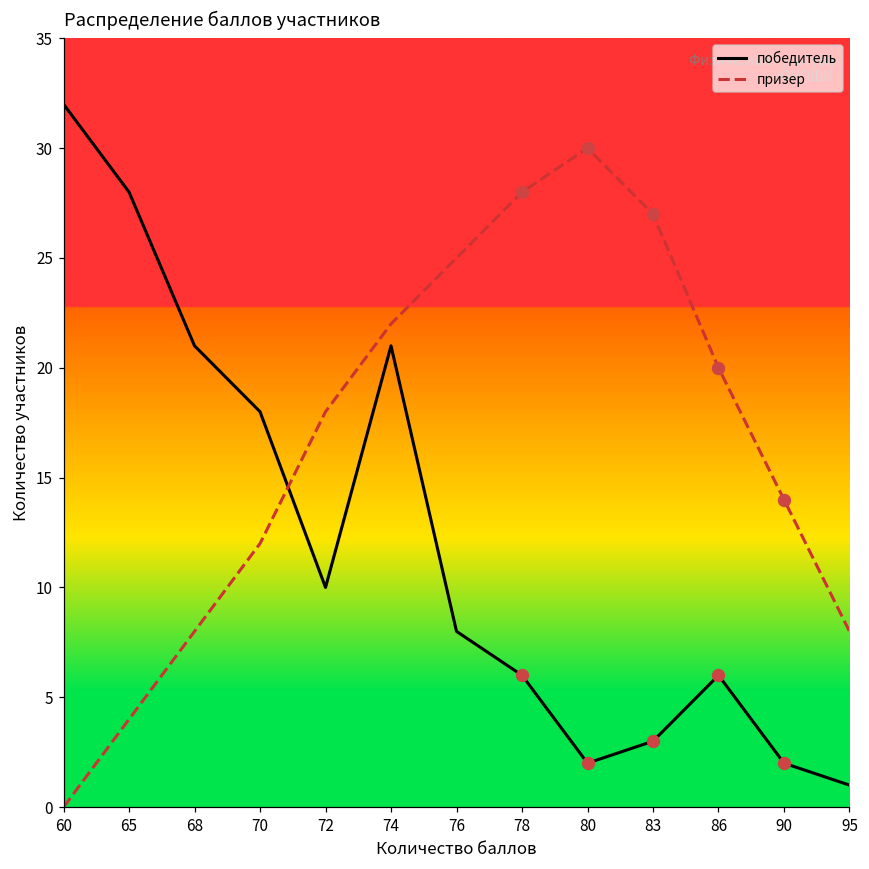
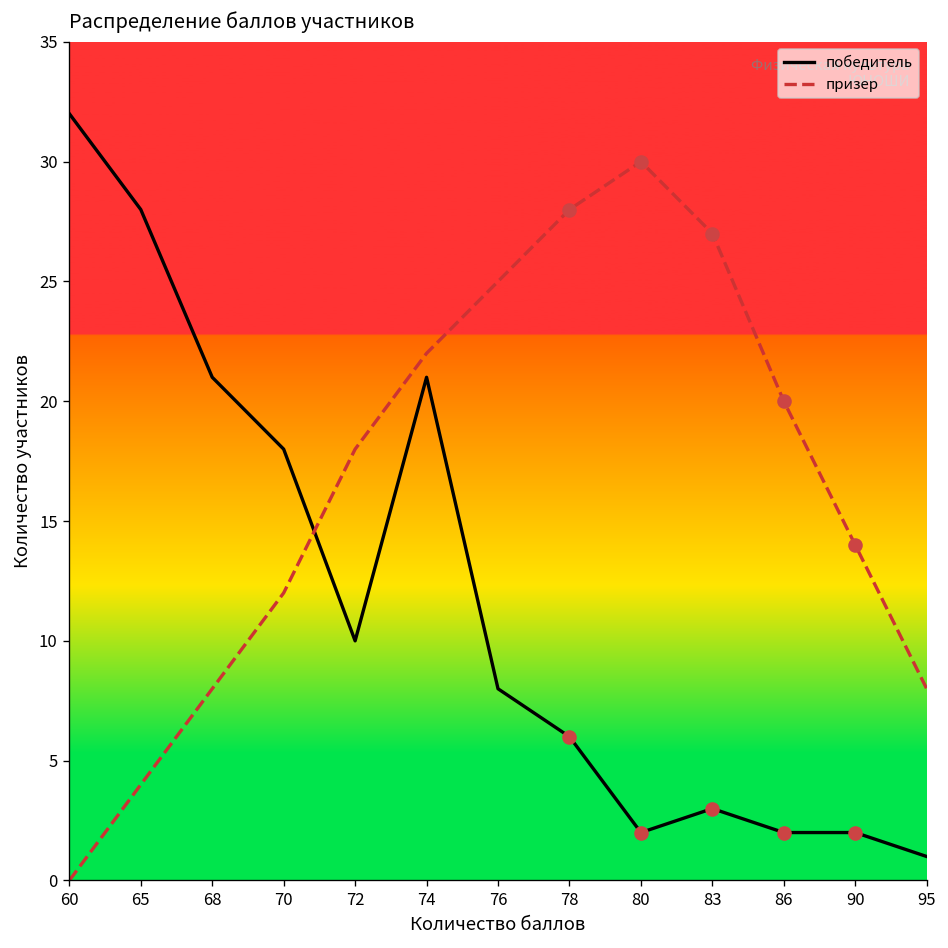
победитель, 86: 6 -> 2
